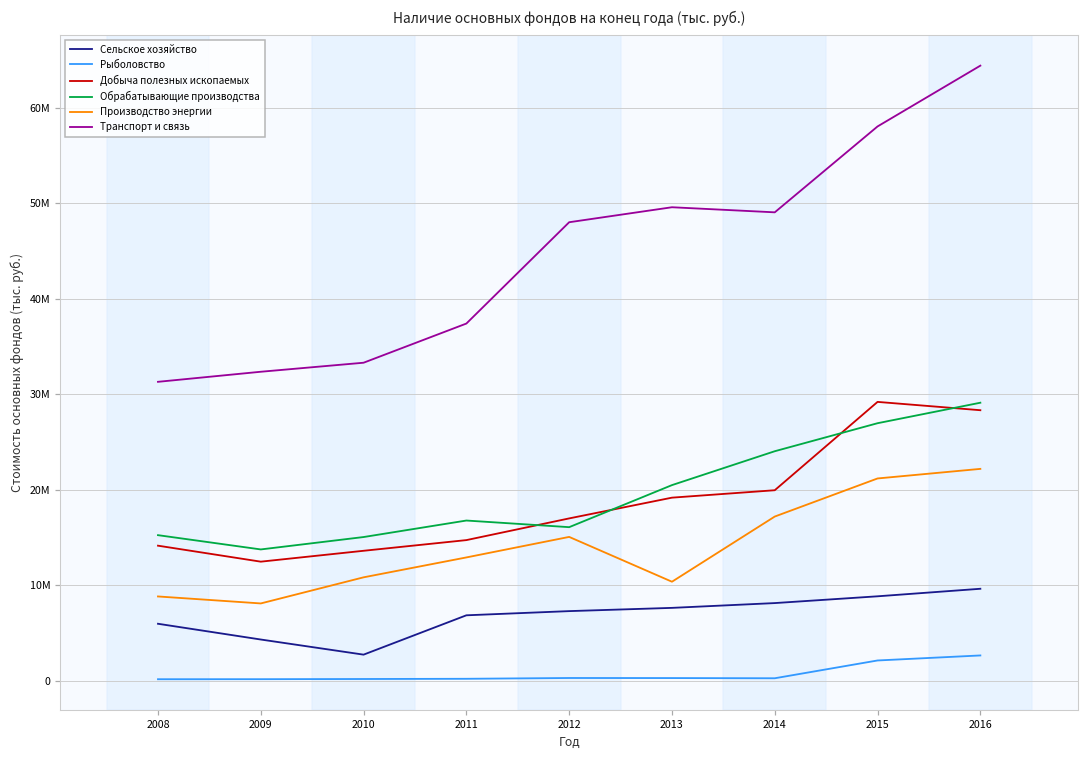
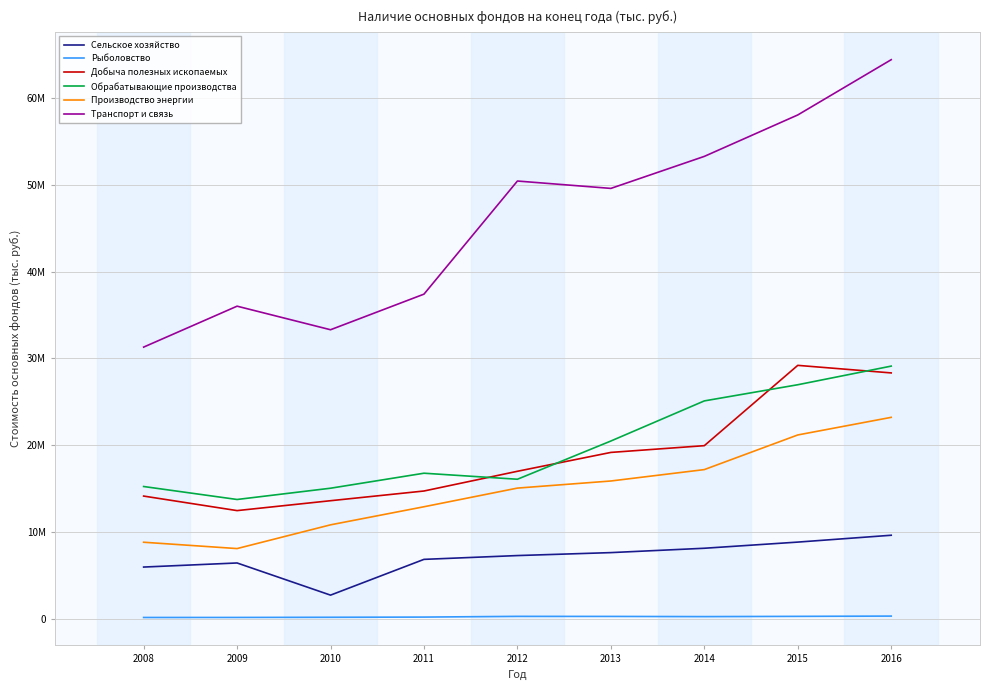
Сельское хозяйство, 2009: 4000000 -> 6000000
Транспорт и связь, 2009: 32000000 -> 36000000
Транспорт и связь, 2012: 48000000 -> 50000000
Производство энергии, 2013: 10000000 -> 16000000
Обрабатывающие производства, 2014: 24000000 -> 25000000
Транспорт и связь, 2014: 49000000 -> 53000000
Рыболовство, 2015: 2000000 -> 0
Рыболовство, 2016: 3000000 -> 0
Производство энергии, 2016: 22000000 -> 23000000
